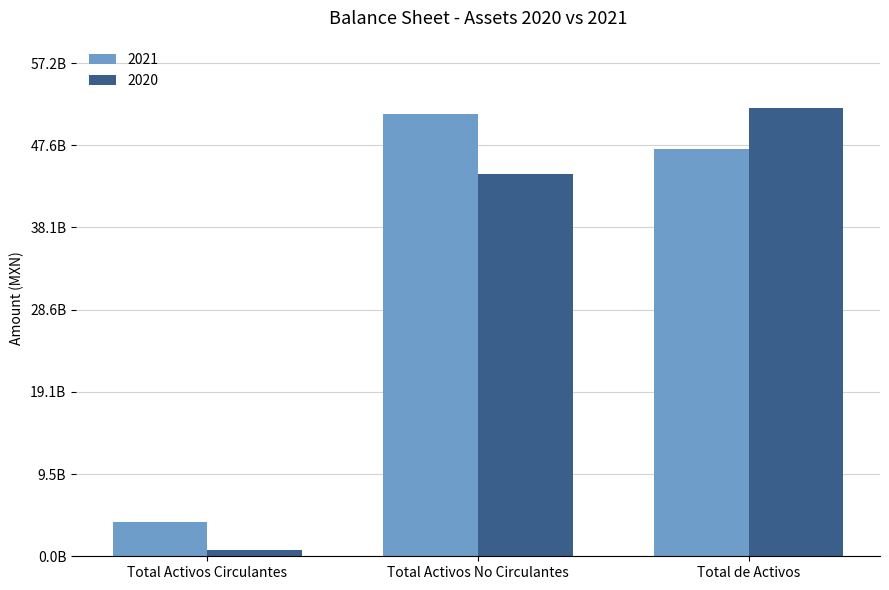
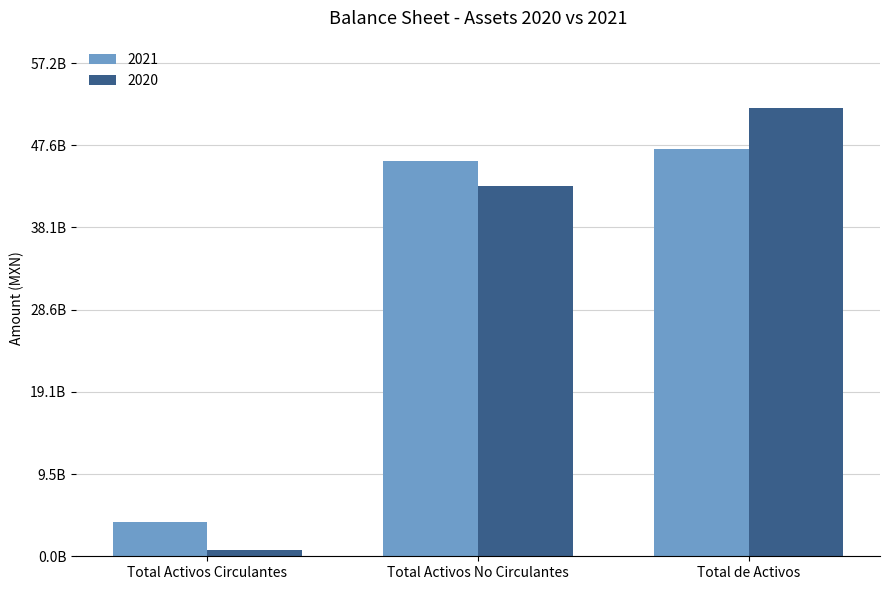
2021, Total Activos No Circulantes: 51000000000 -> 46000000000
2020, Total Activos No Circulantes: 44000000000 -> 43000000000
